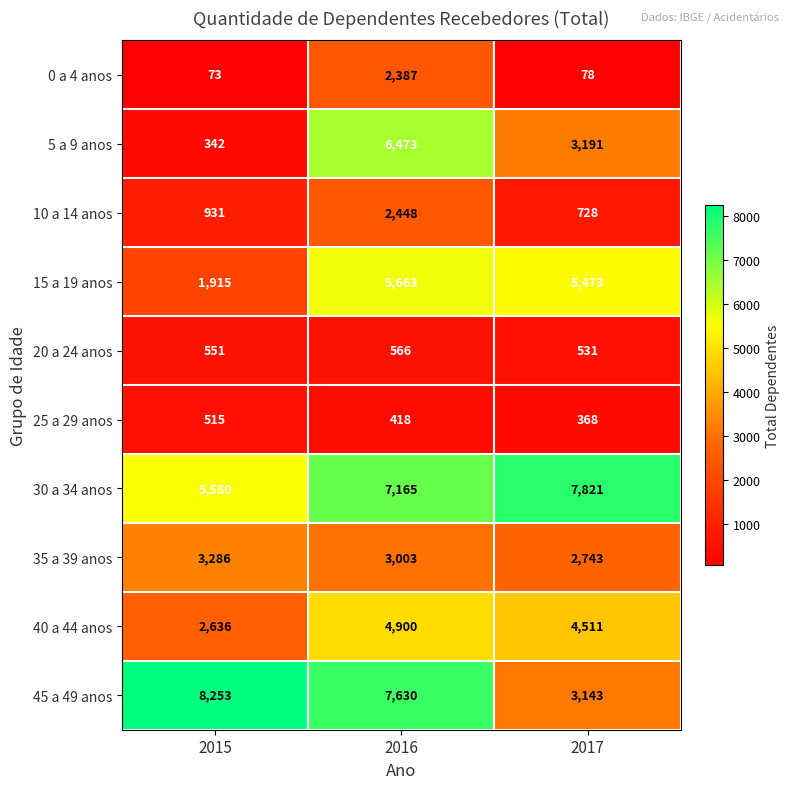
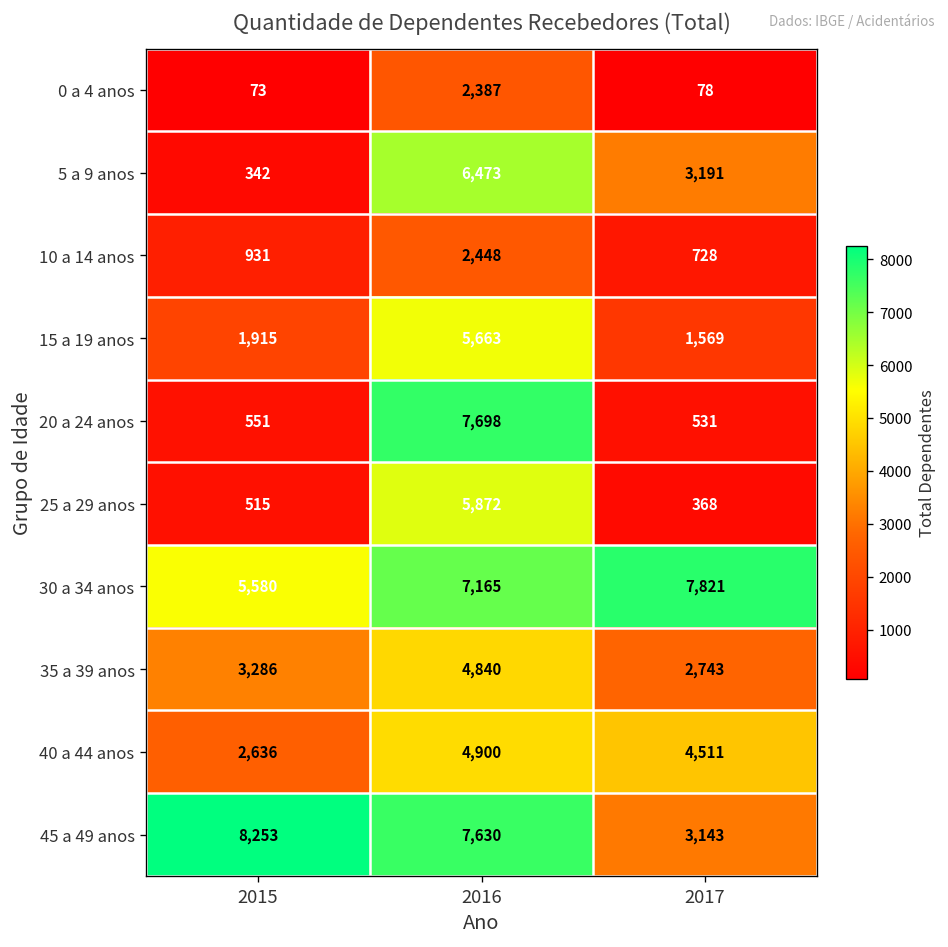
15 a 19 anos, 2017: 5,473 -> 1,569
20 a 24 anos, 2016: 566 -> 7,698
25 a 29 anos, 2016: 418 -> 5,872
35 a 39 anos, 2016: 3,003 -> 4,840
